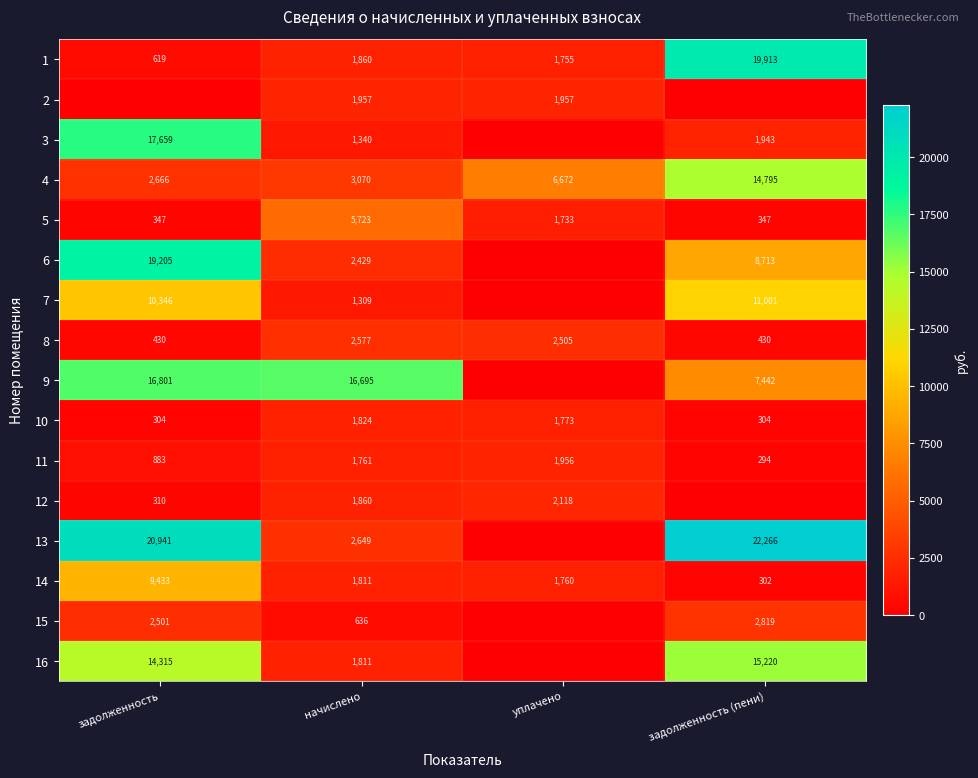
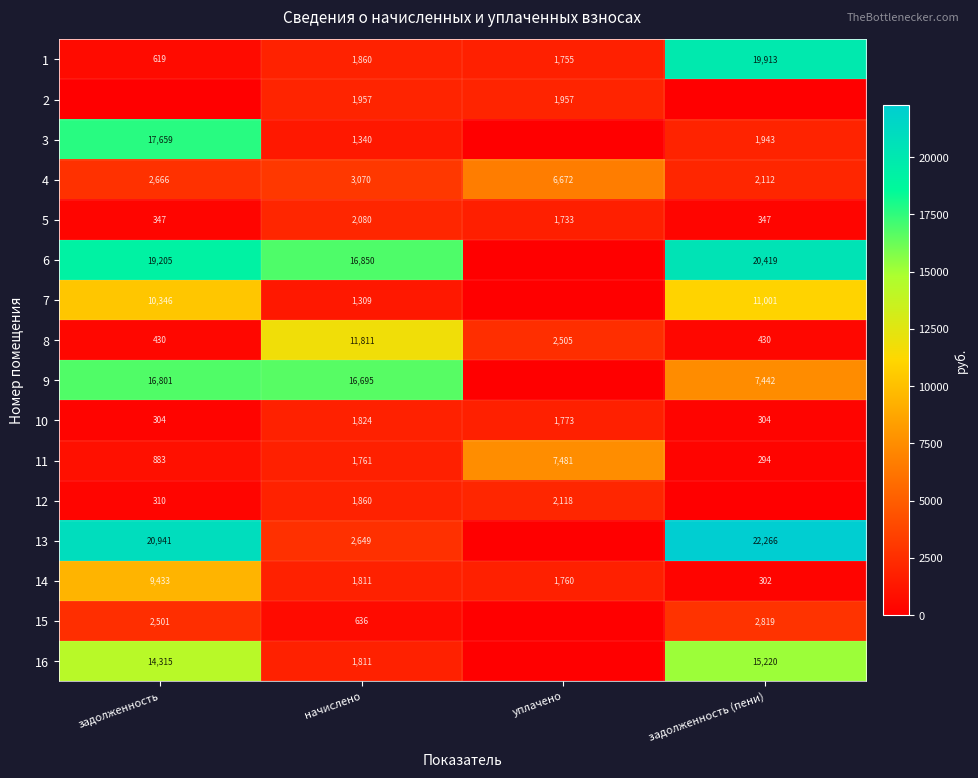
4, задолженность (пени): 14,795 -> 2,112
5, начислено: 5,723 -> 2,080
6, начислено: 2,429 -> 16,850
6, задолженность (пени): 8,713 -> 20,419
8, начислено: 2,577 -> 11,811
11, уплачено: 1,956 -> 7,481
